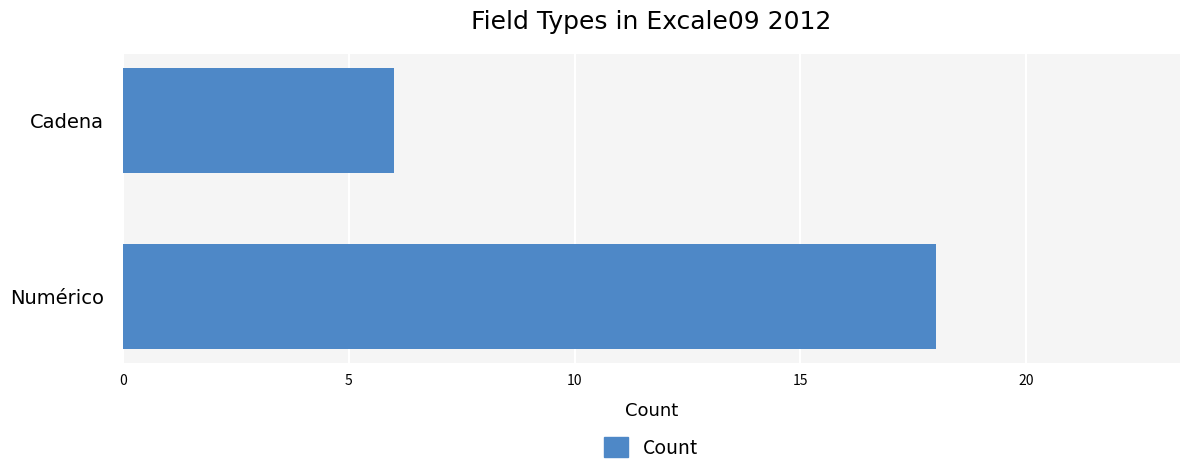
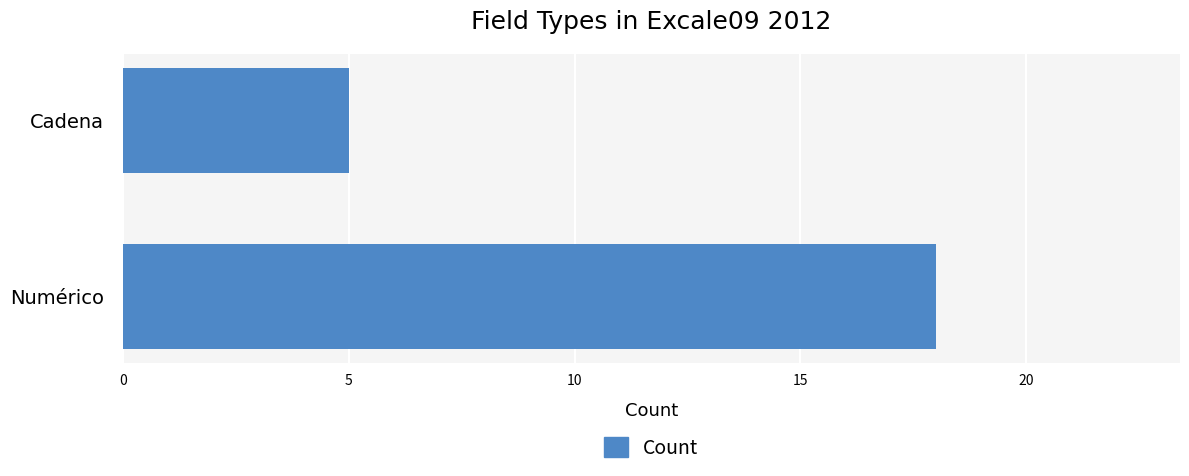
Cadena: 6 -> 5
